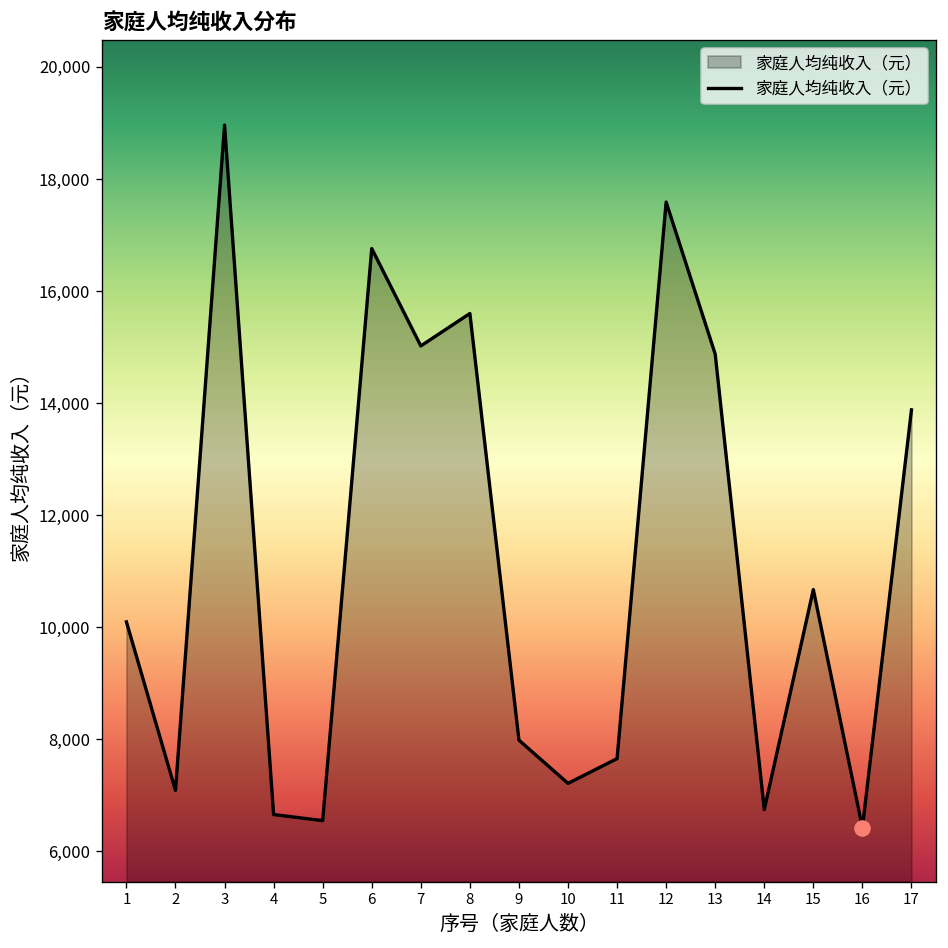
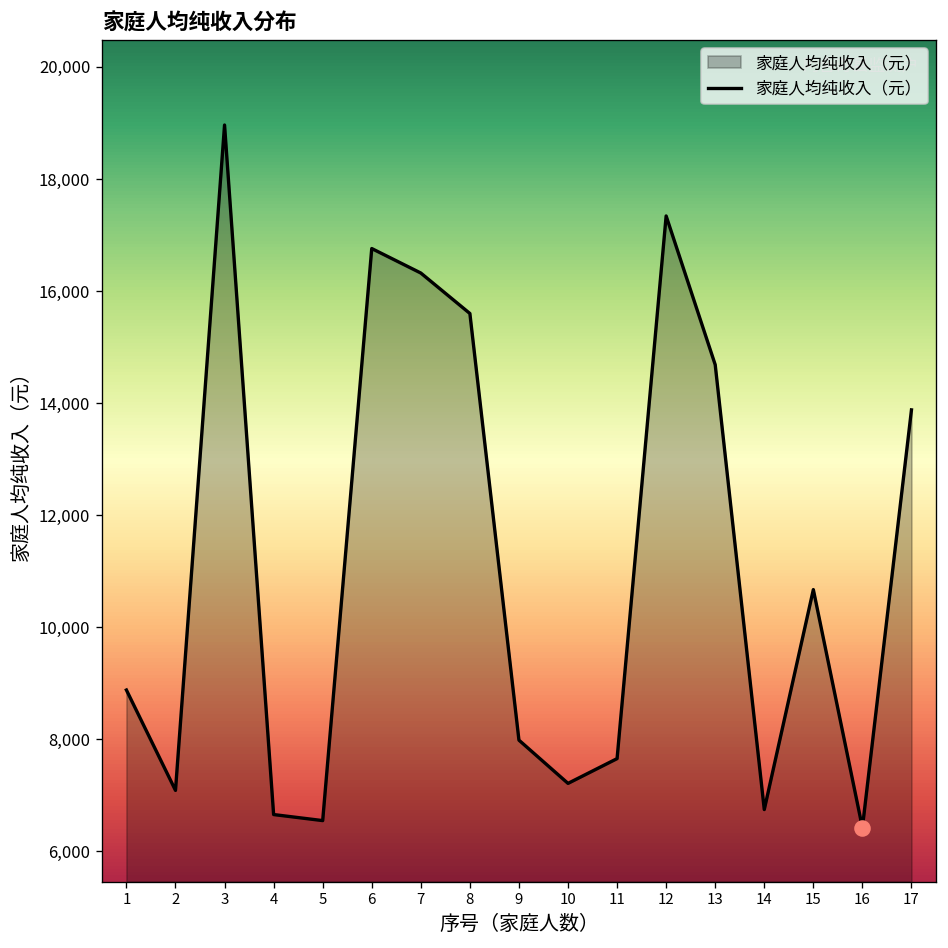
家庭人均纯收入（元）, 1: 10,100 -> 8,900
家庭人均纯收入（元）, 7: 15,000 -> 16,300
家庭人均纯收入（元）, 12: 17,600 -> 17,300
家庭人均纯收入（元）, 13: 14,900 -> 14,700
